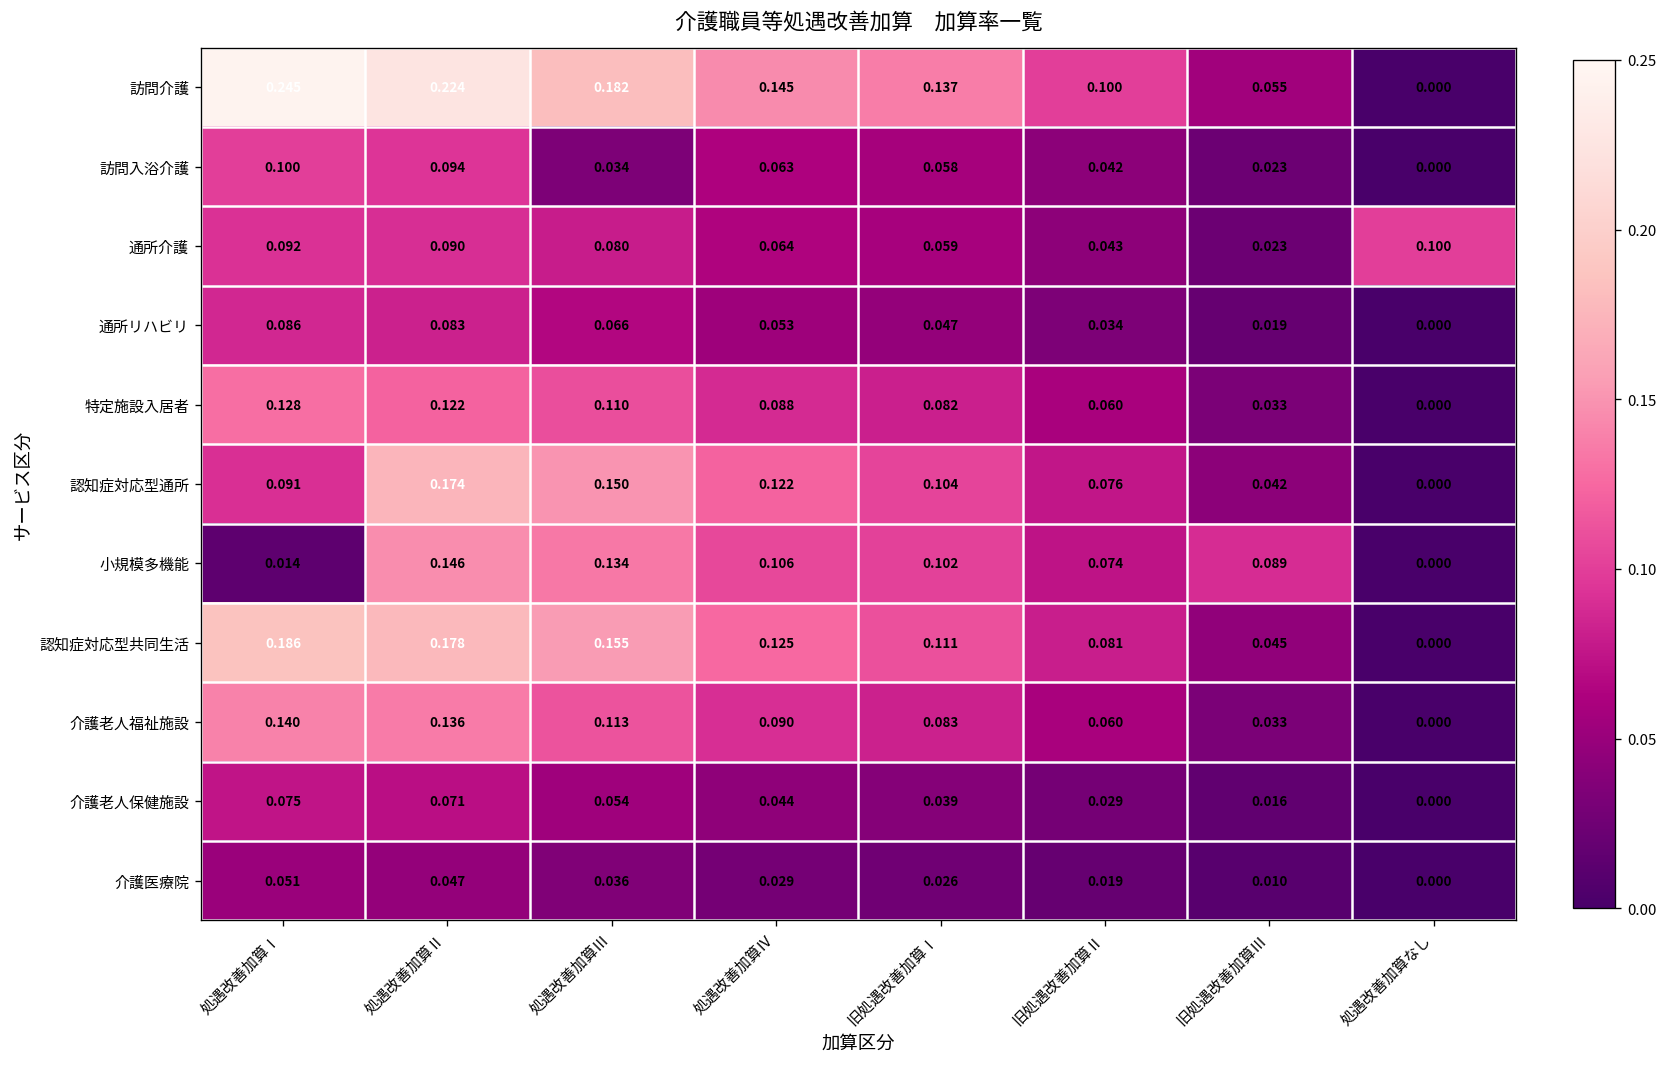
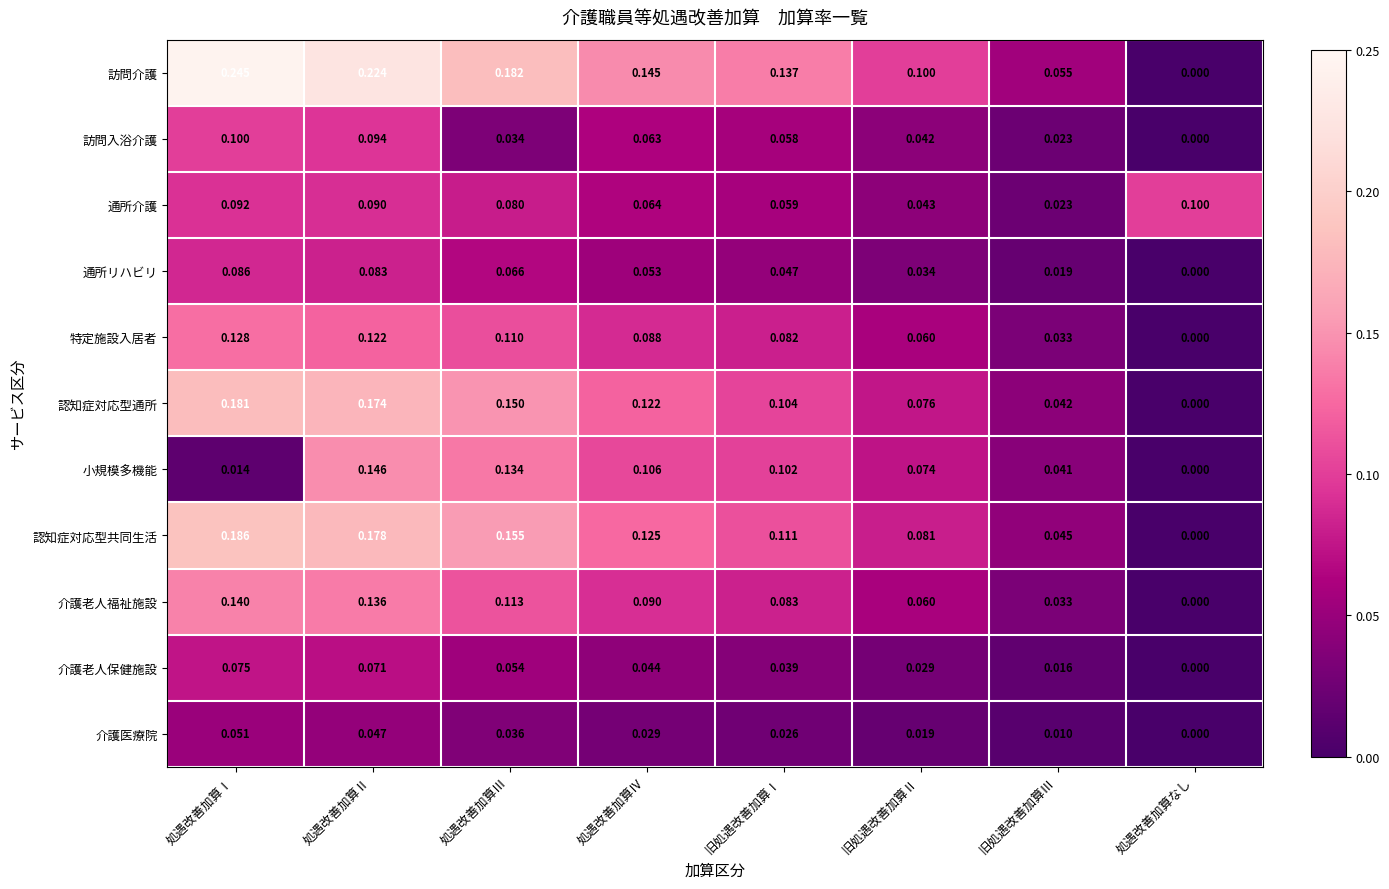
認知症対応型通所, 処遇改善加算Ⅰ: 0.091 -> 0.181
小規模多機能, 旧処遇改善加算Ⅲ: 0.089 -> 0.041
